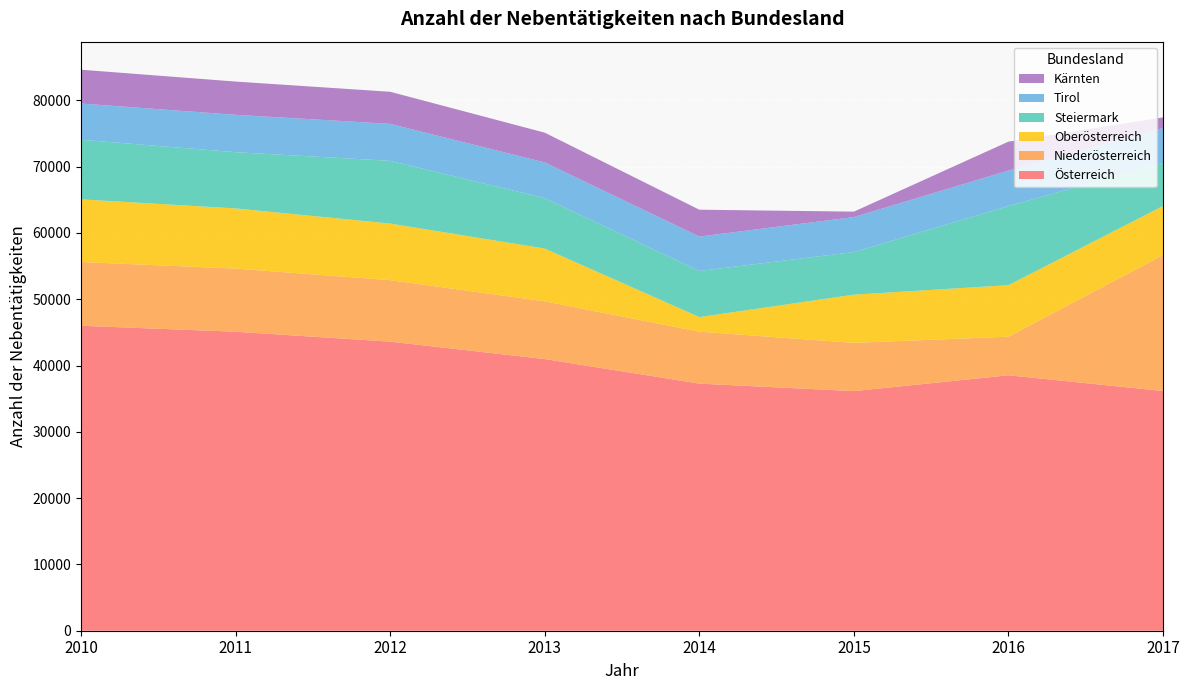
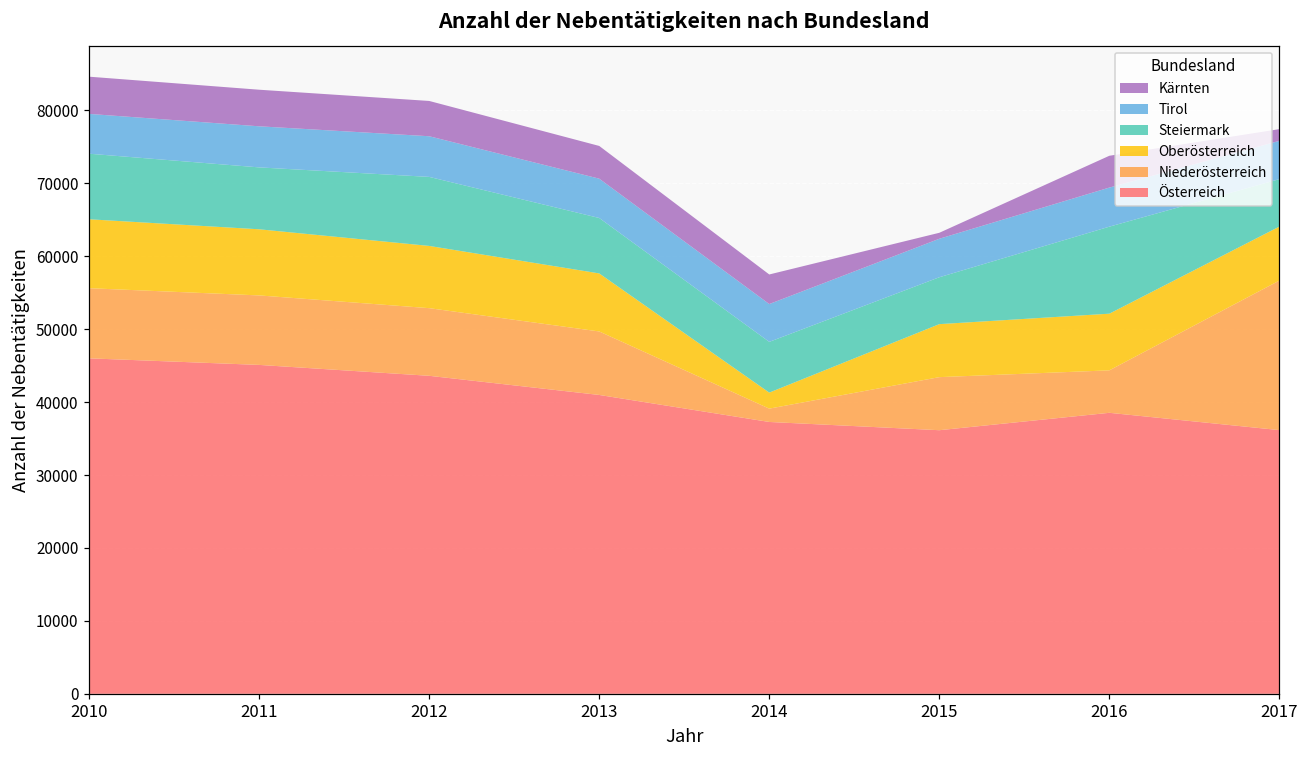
Niederösterreich, 2014: 8000 -> 2000
